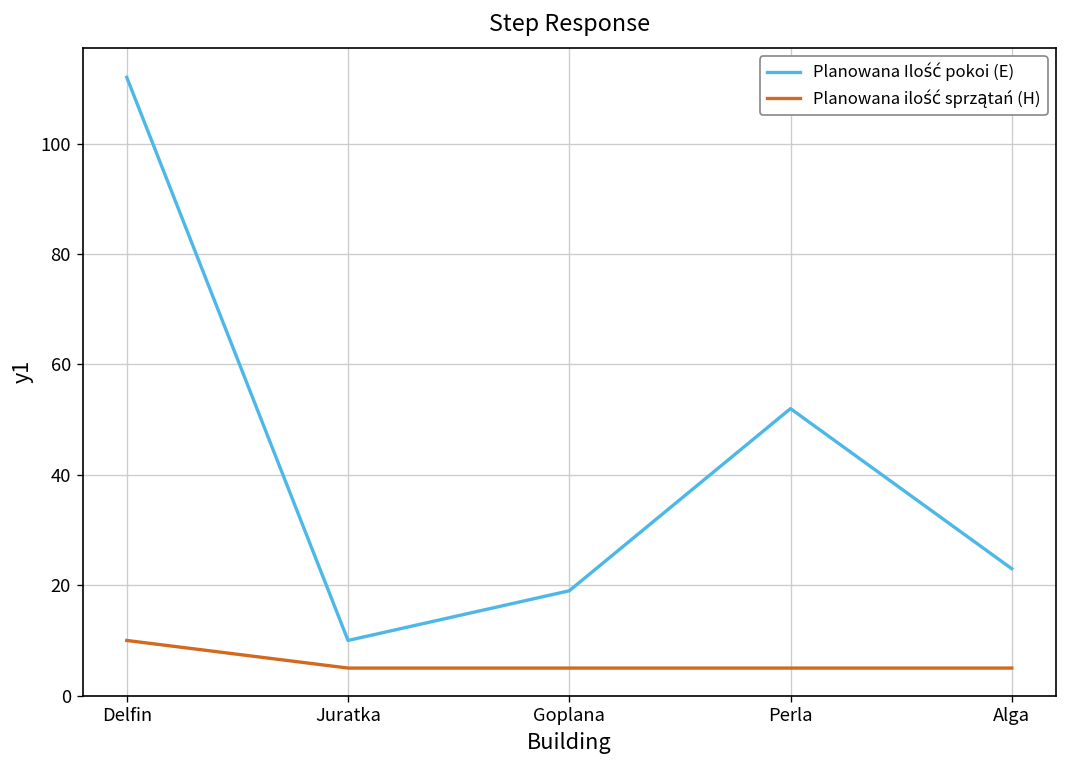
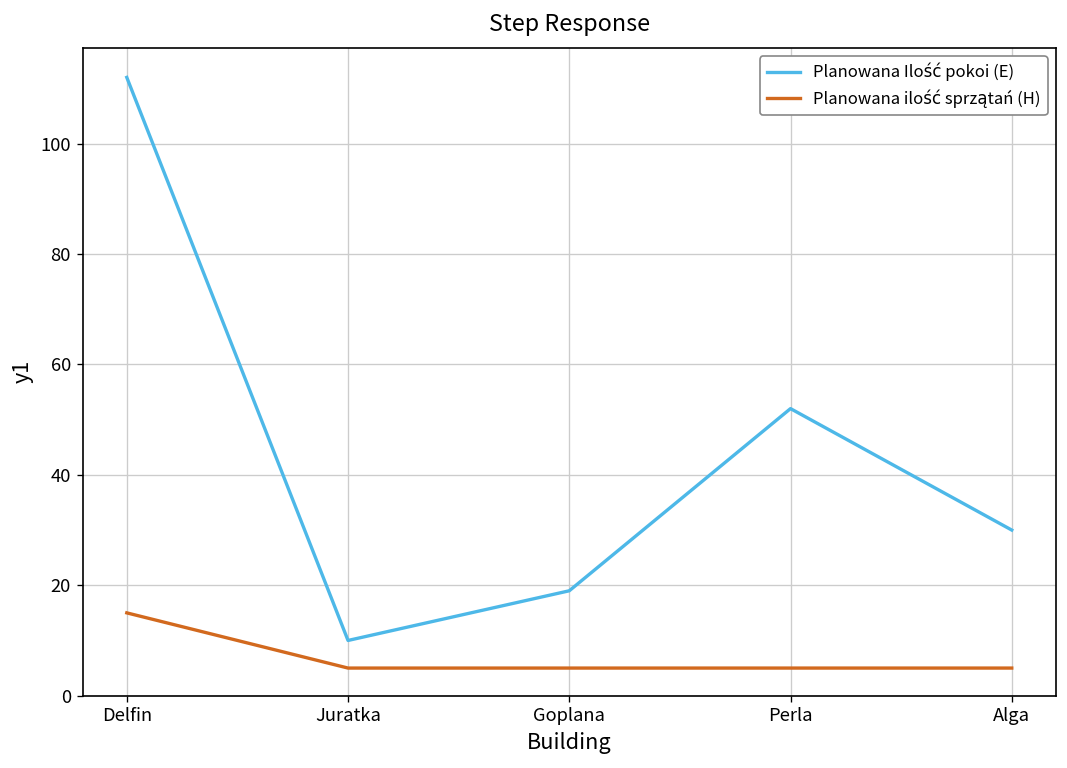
Planowana ilość sprzątań (H), Delfin: 10 -> 15
Planowana Ilość pokoi (E), Alga: 23 -> 30
